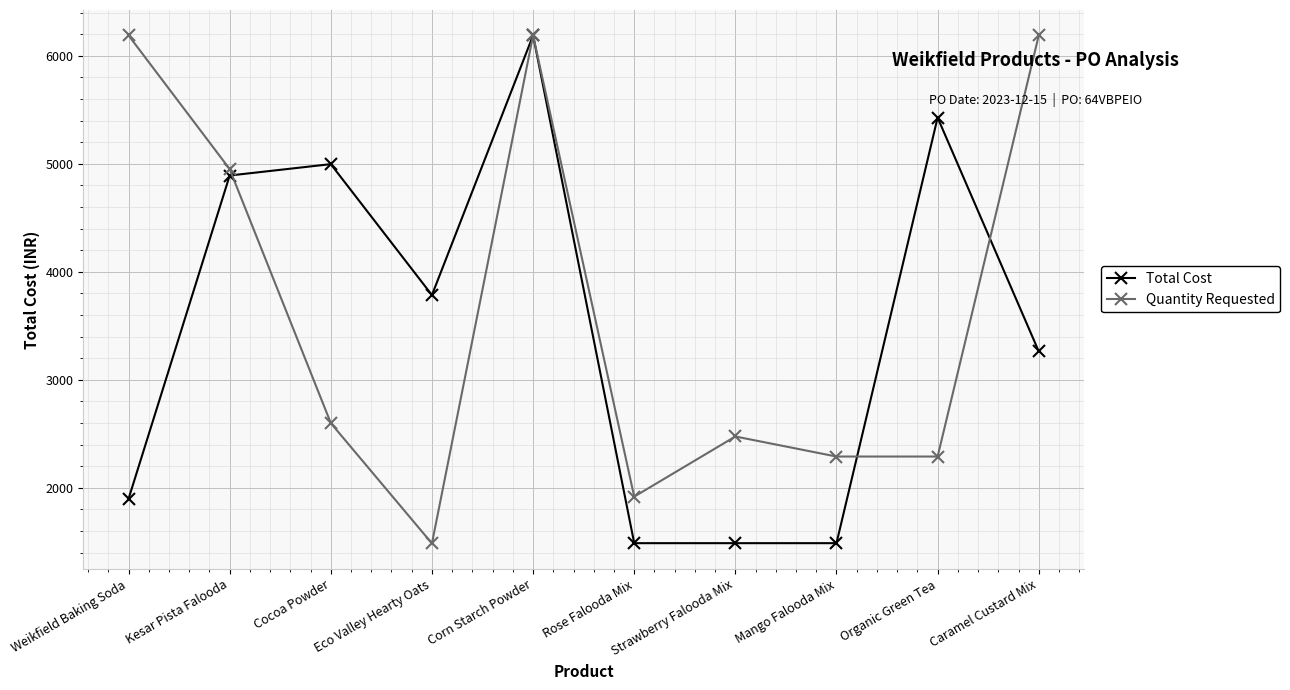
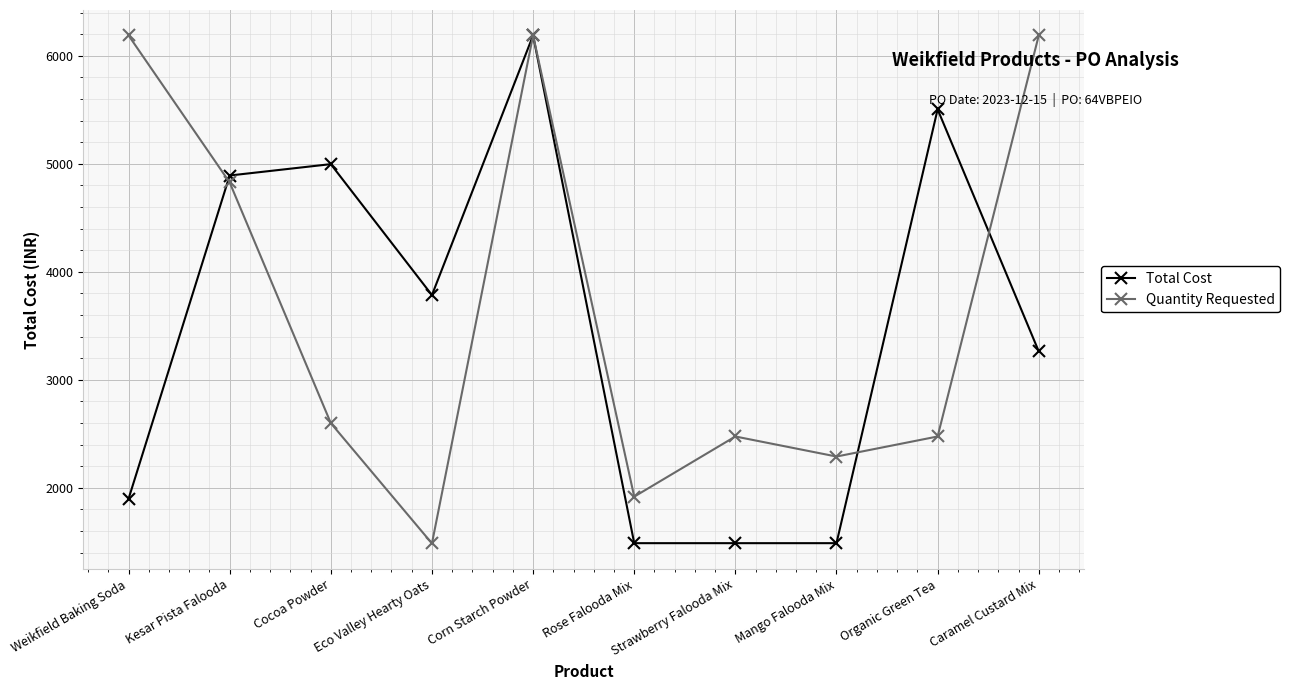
Quantity Requested, Kesar Pista Falooda: 4950 -> 4830
Total Cost, Organic Green Tea: 5430 -> 5500
Quantity Requested, Organic Green Tea: 2290 -> 2480
